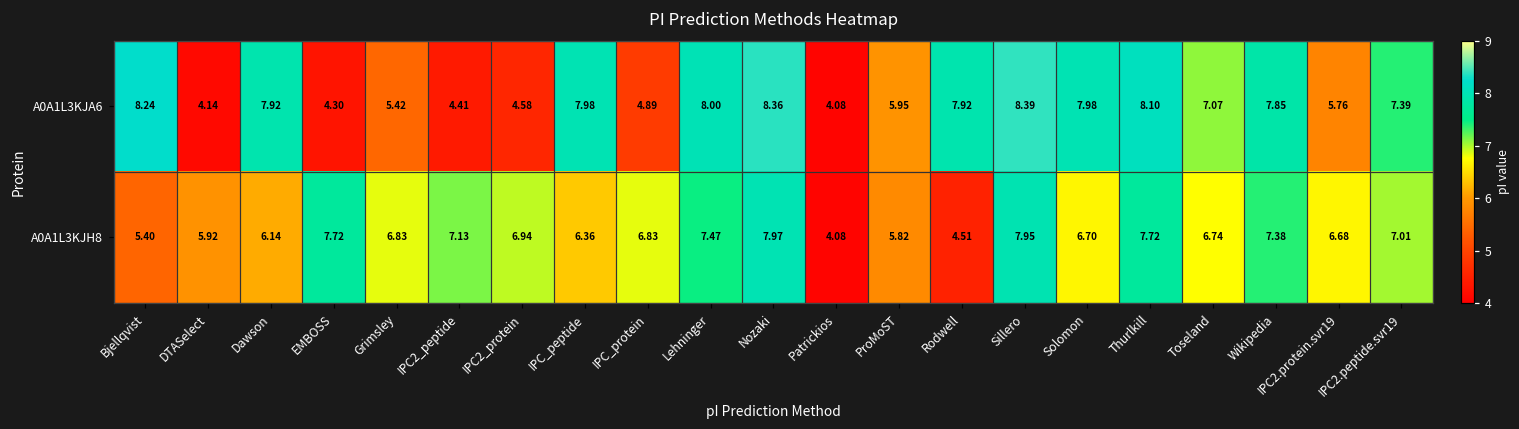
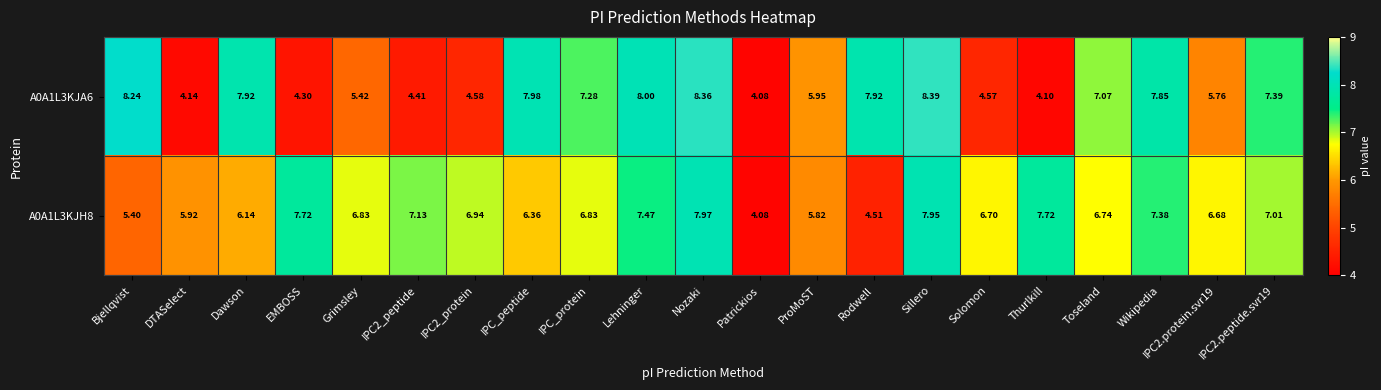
A0A1L3KJA6, IPC_protein: 4.89 -> 7.28
A0A1L3KJA6, Solomon: 7.98 -> 4.57
A0A1L3KJA6, Thurlkill: 8.10 -> 4.10
